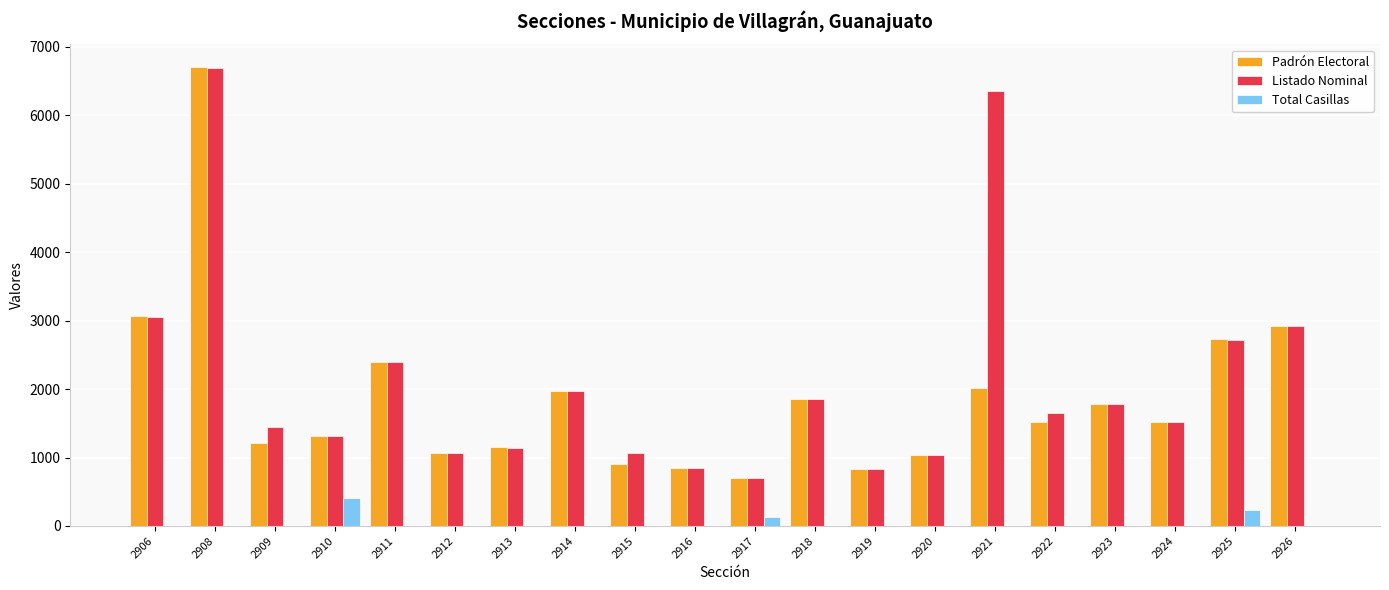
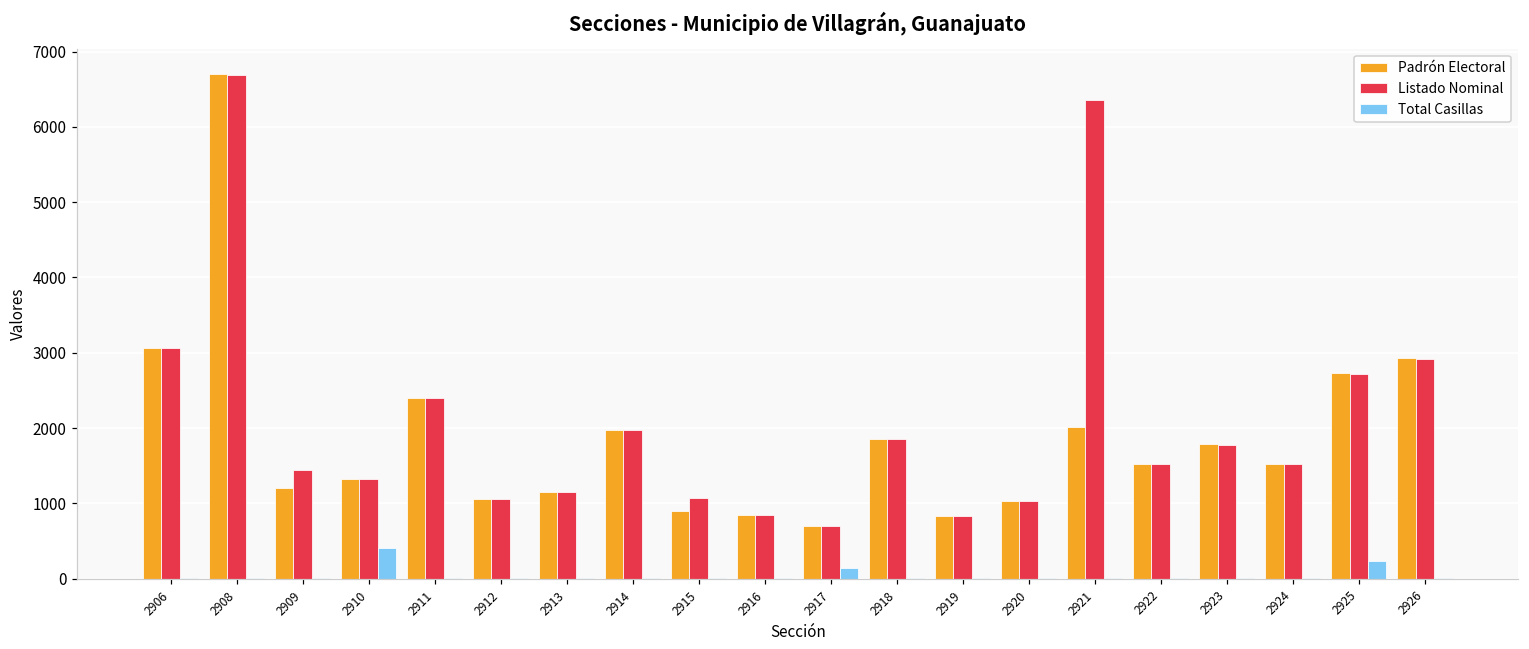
Listado Nominal, 2922: 1700 -> 1500
